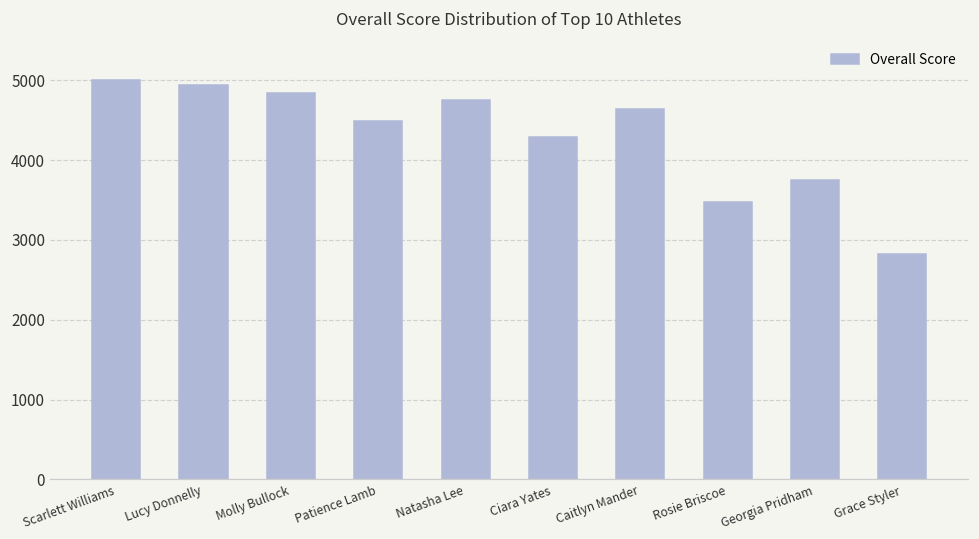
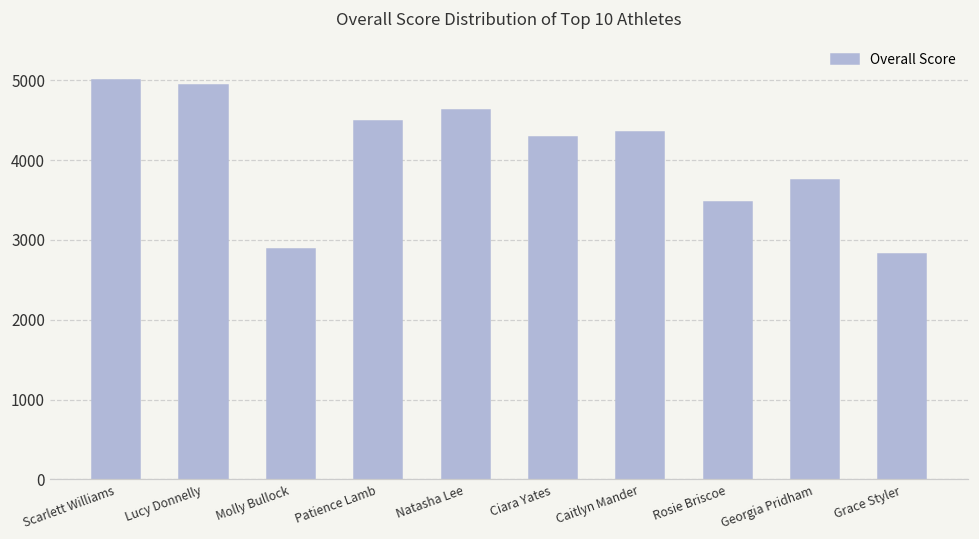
Molly Bullock: 4800 -> 2900
Natasha Lee: 4800 -> 4600
Caitlyn Mander: 4600 -> 4400
